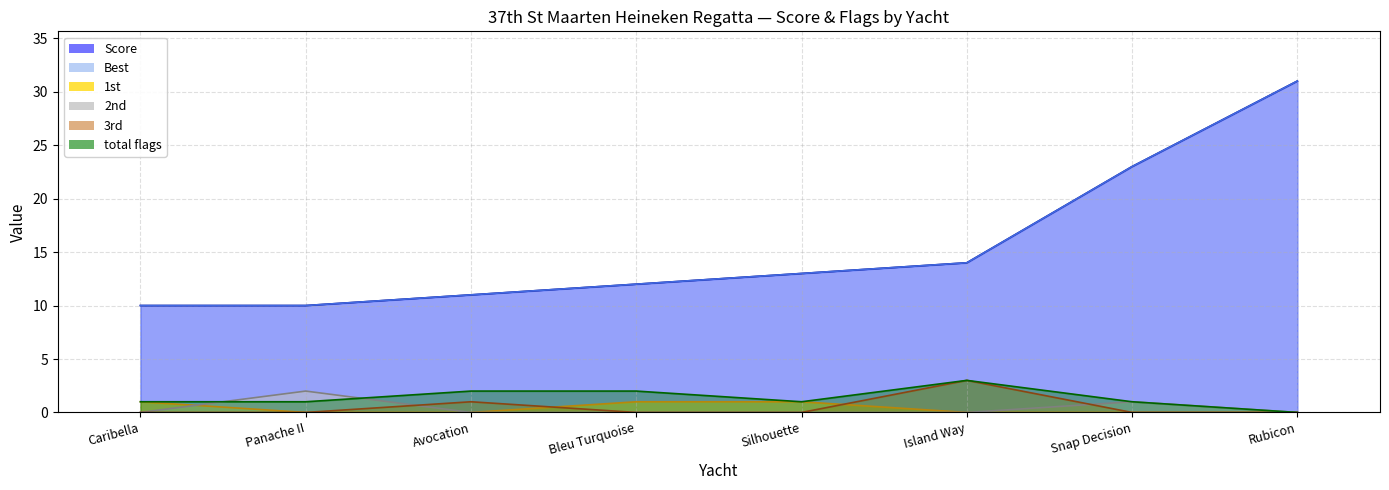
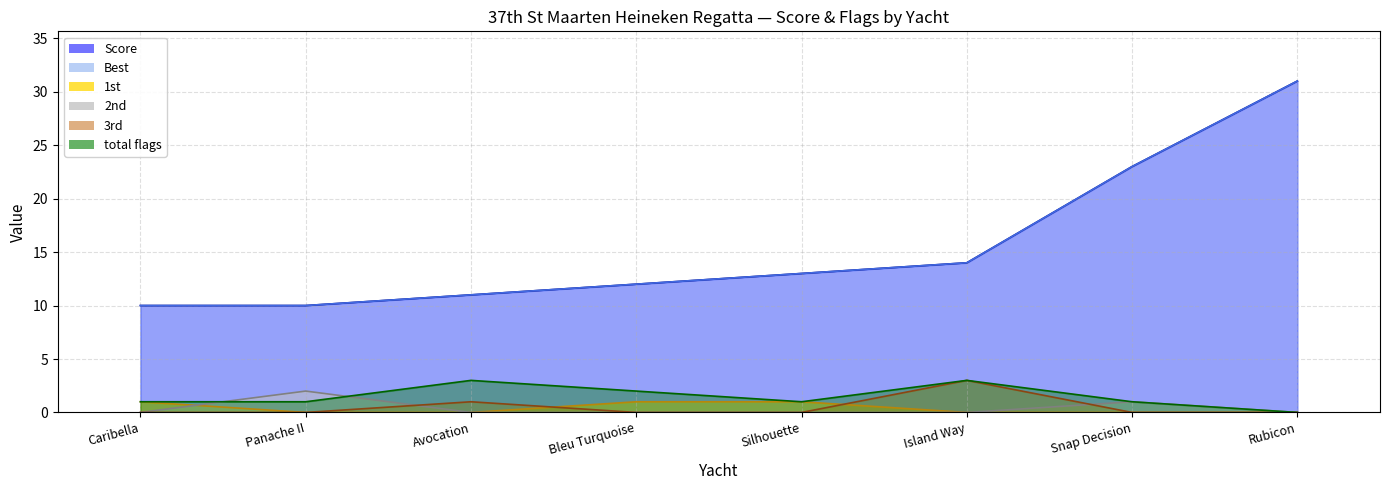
total flags, Avocation: 2 -> 3
